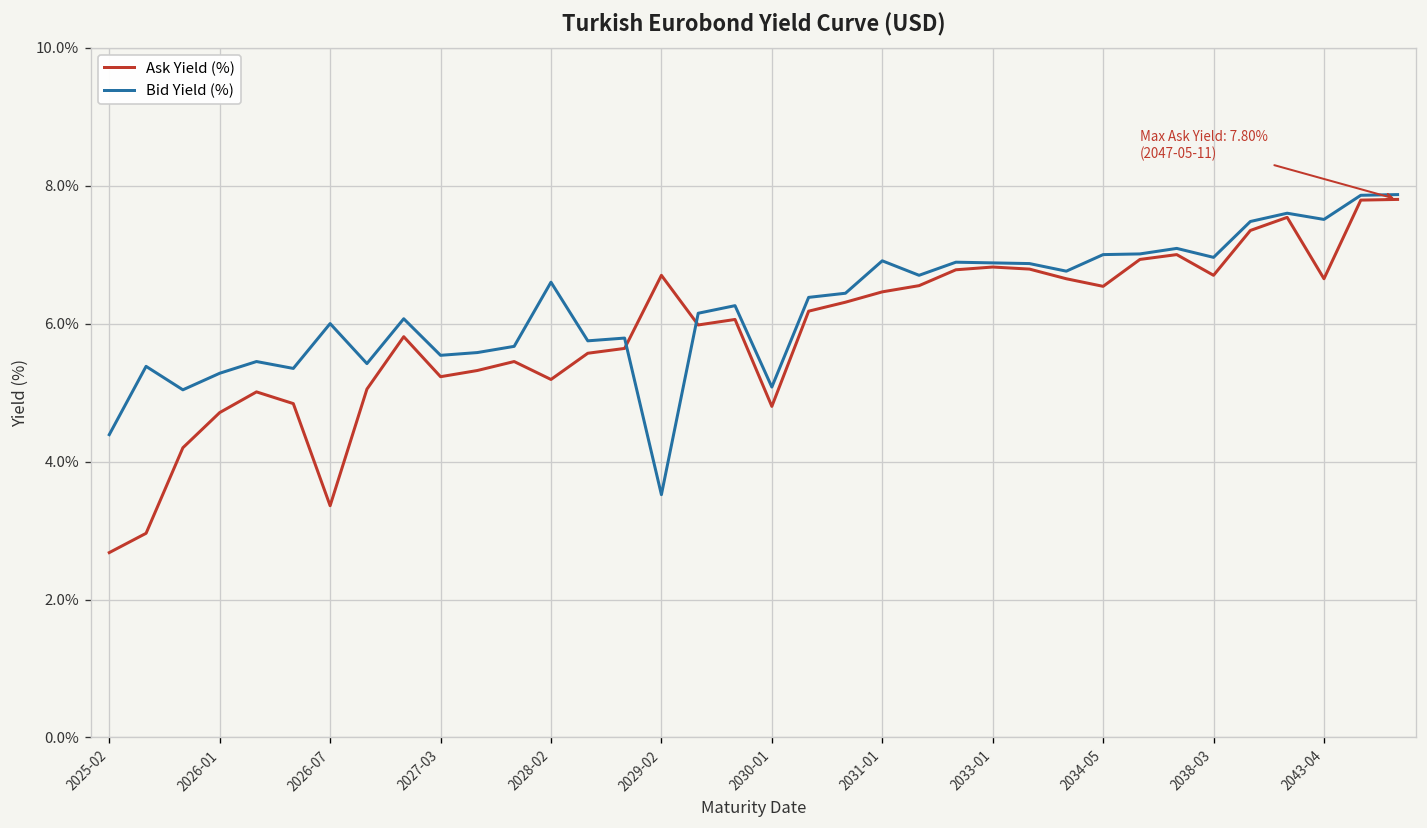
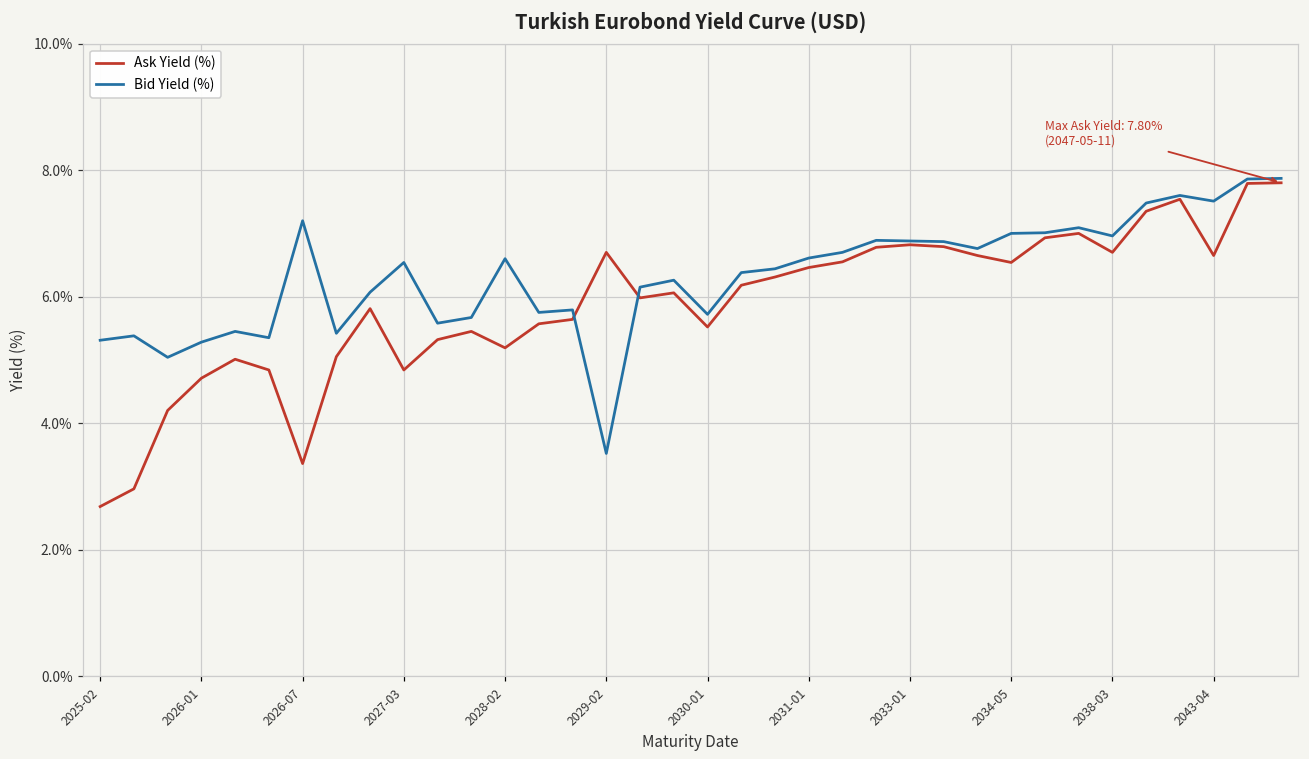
Bid Yield (%), 2025-02: 4.4% -> 5.3%
Bid Yield (%), 2026-07: 6.0% -> 7.2%
Ask Yield (%), 2027-03: 5.2% -> 4.8%
Bid Yield (%), 2027-03: 5.5% -> 6.5%
Ask Yield (%), 2030-01: 4.8% -> 5.5%
Bid Yield (%), 2030-01: 5.1% -> 5.7%
Bid Yield (%), 2031-01: 6.9% -> 6.6%
